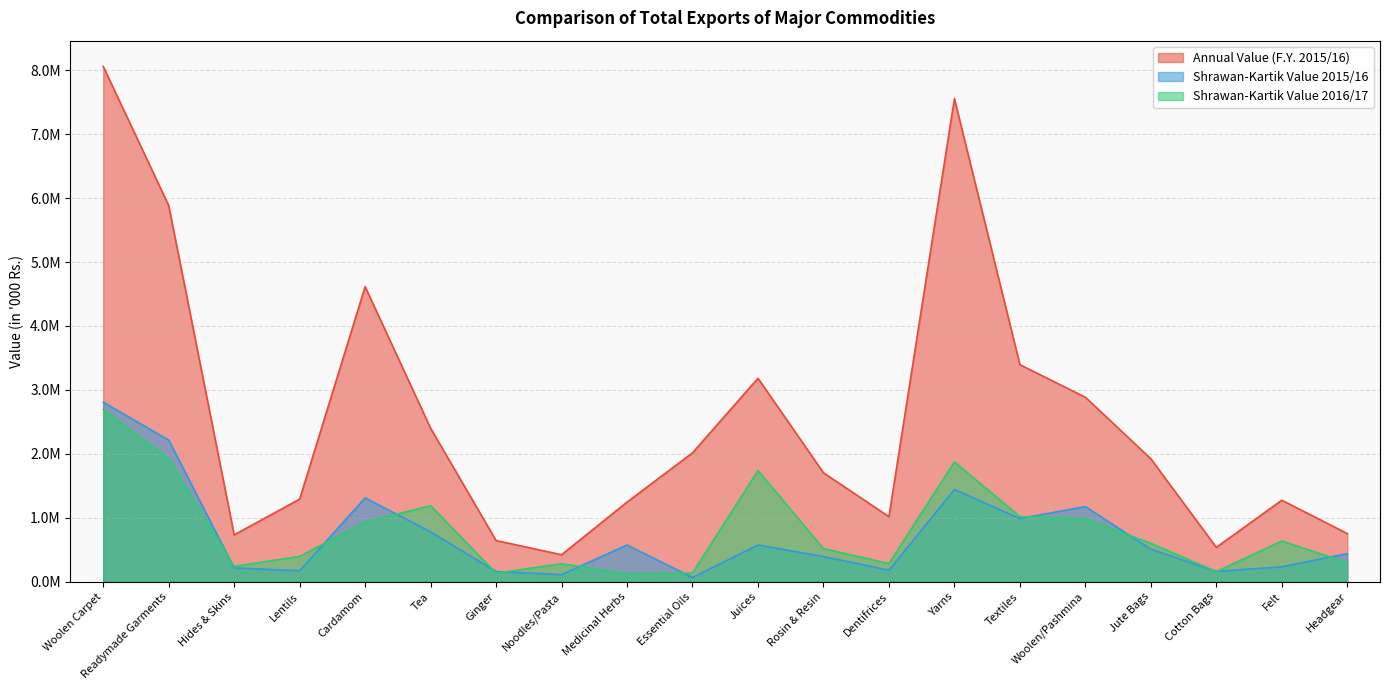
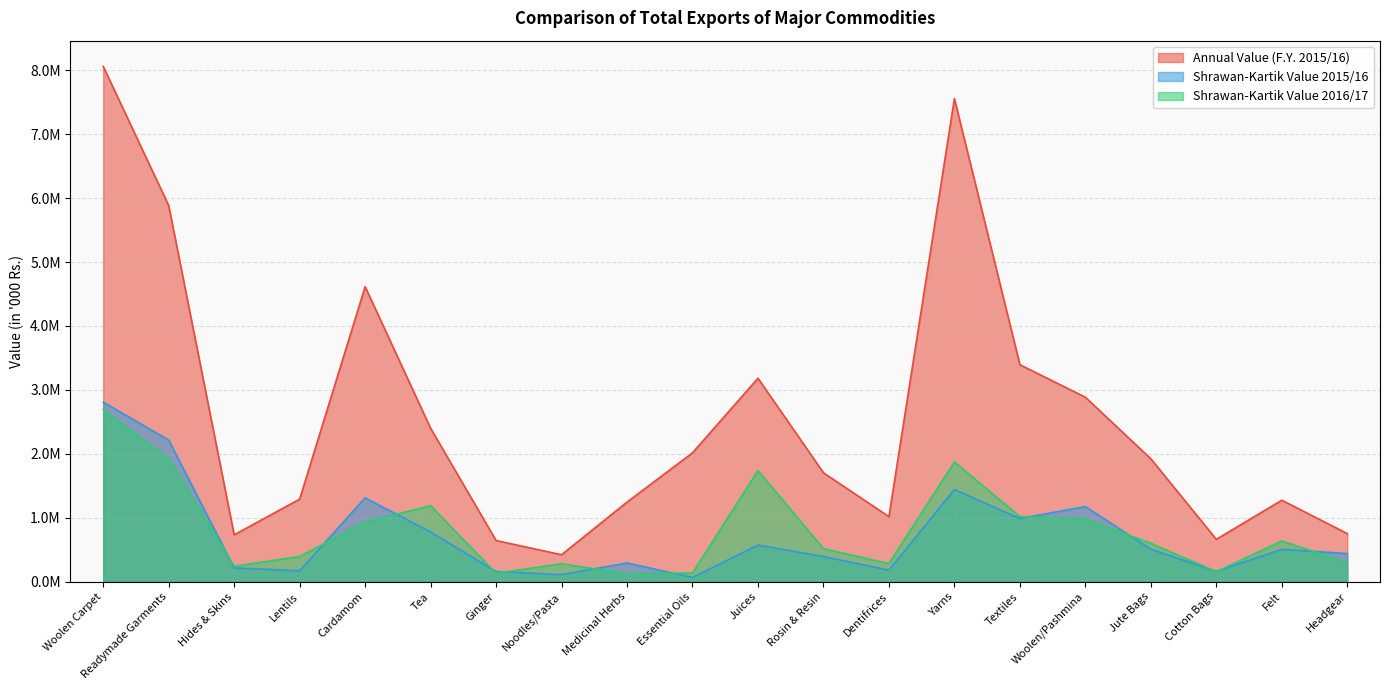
Shrawan-Kartik Value 2015/16, Medicinal Herbs: 600000 -> 300000
Annual Value (F.Y. 2015/16), Cotton Bags: 500000 -> 700000
Shrawan-Kartik Value 2015/16, Felt: 200000 -> 500000
